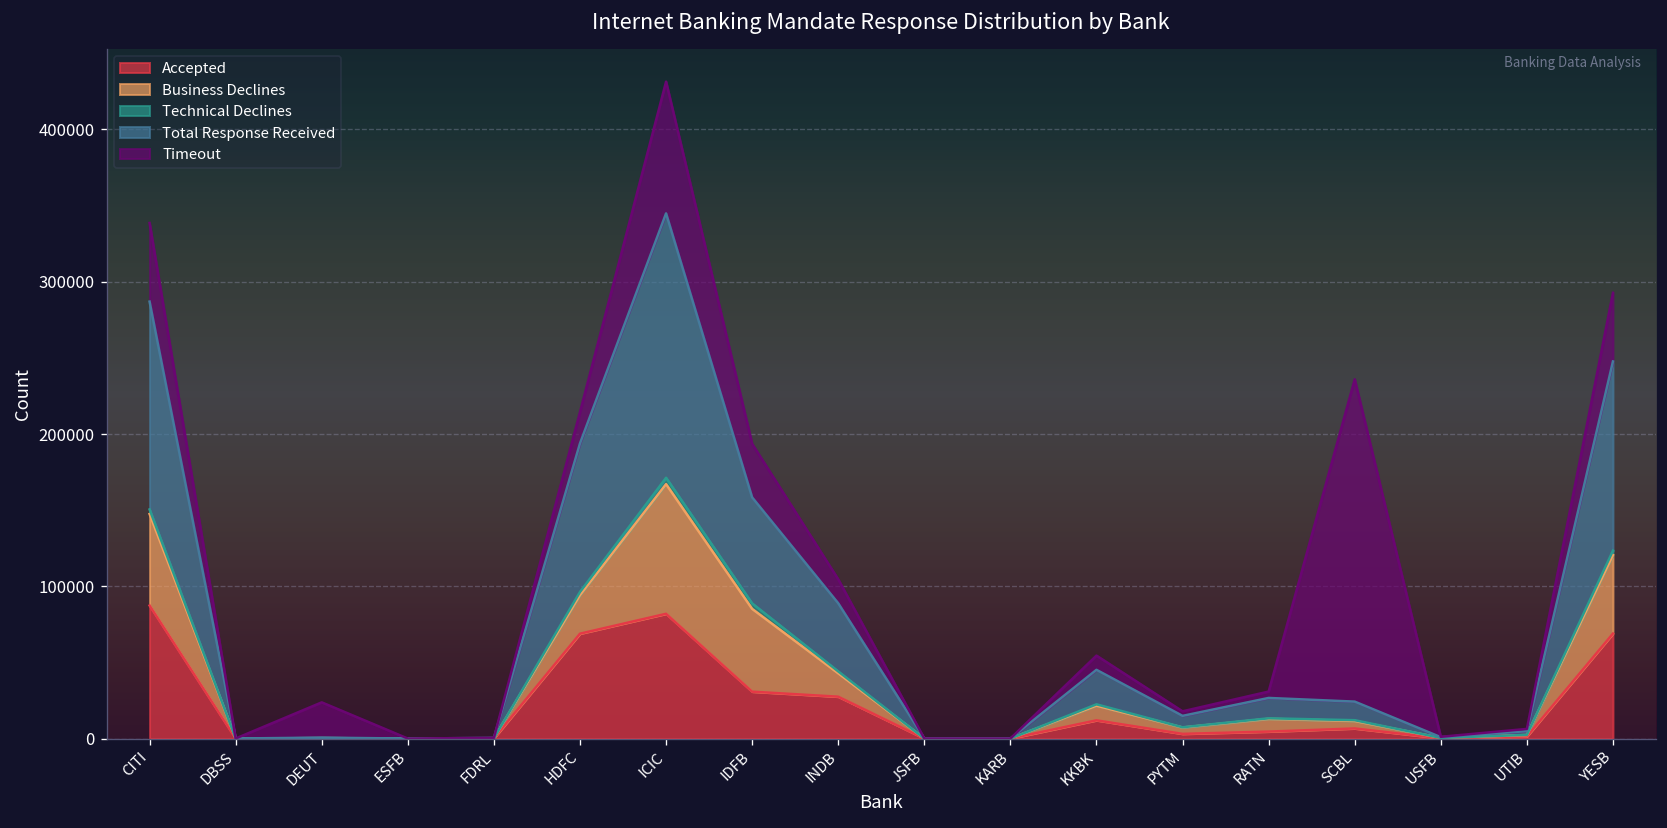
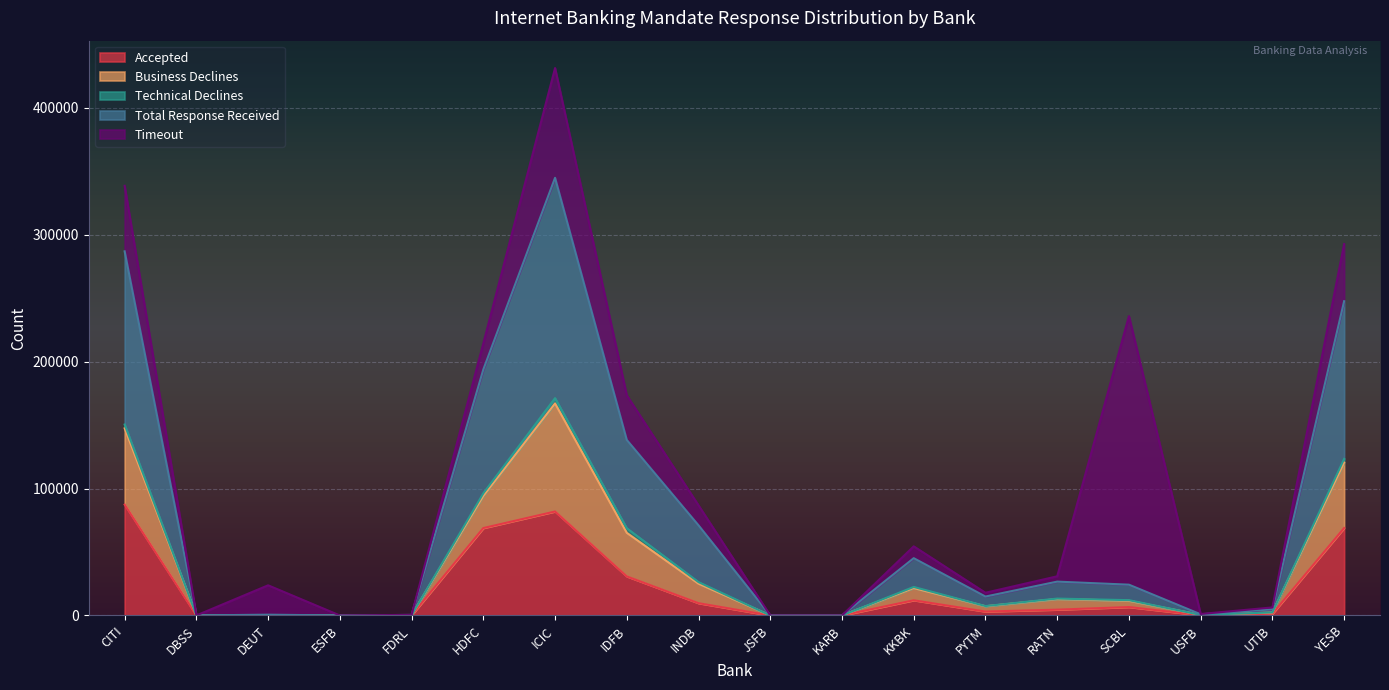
Business Declines, IDFB: 54000 -> 34000
Accepted, INDB: 27000 -> 10000
